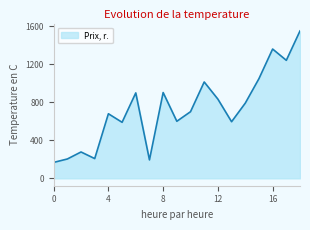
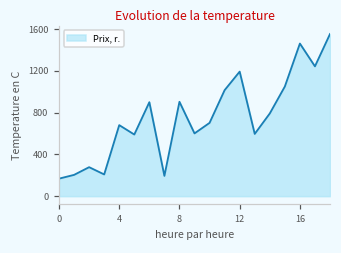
12: 800 -> 1200
16: 1400 -> 1500
